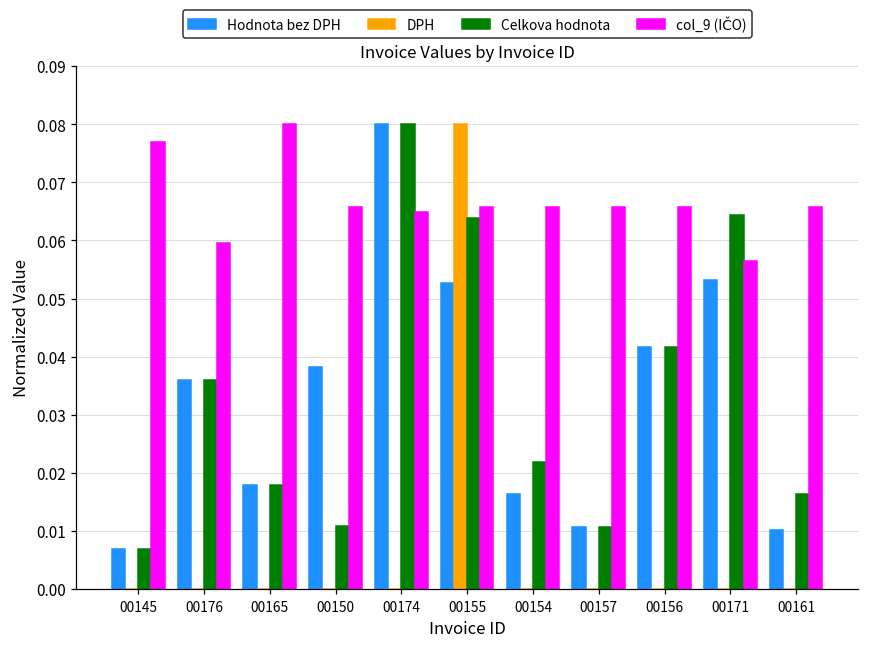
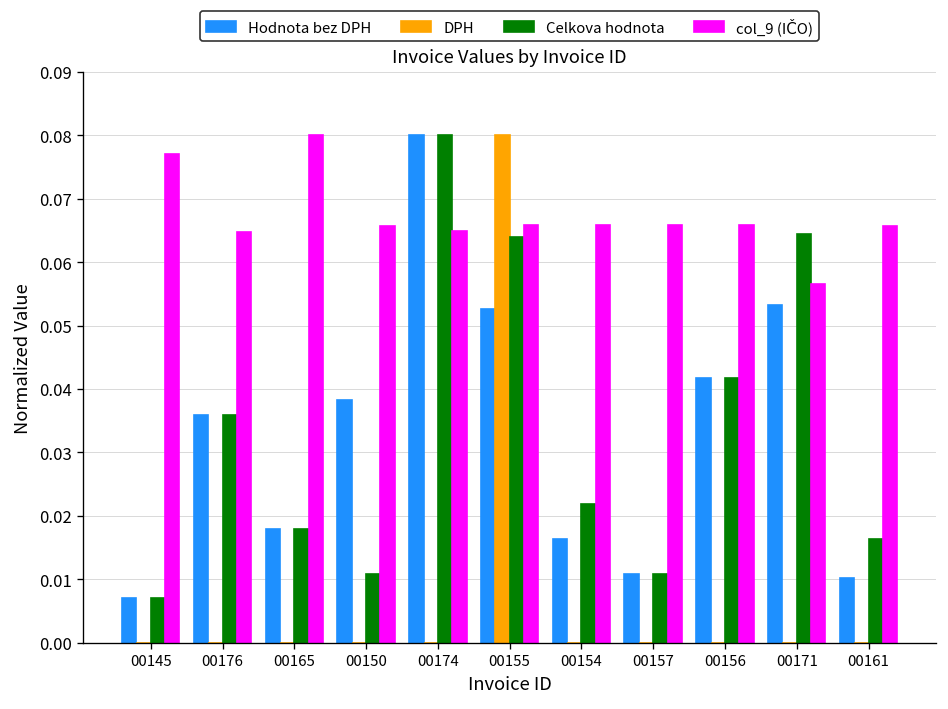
col_9 (IČO), 00176: 0.060 -> 0.065
